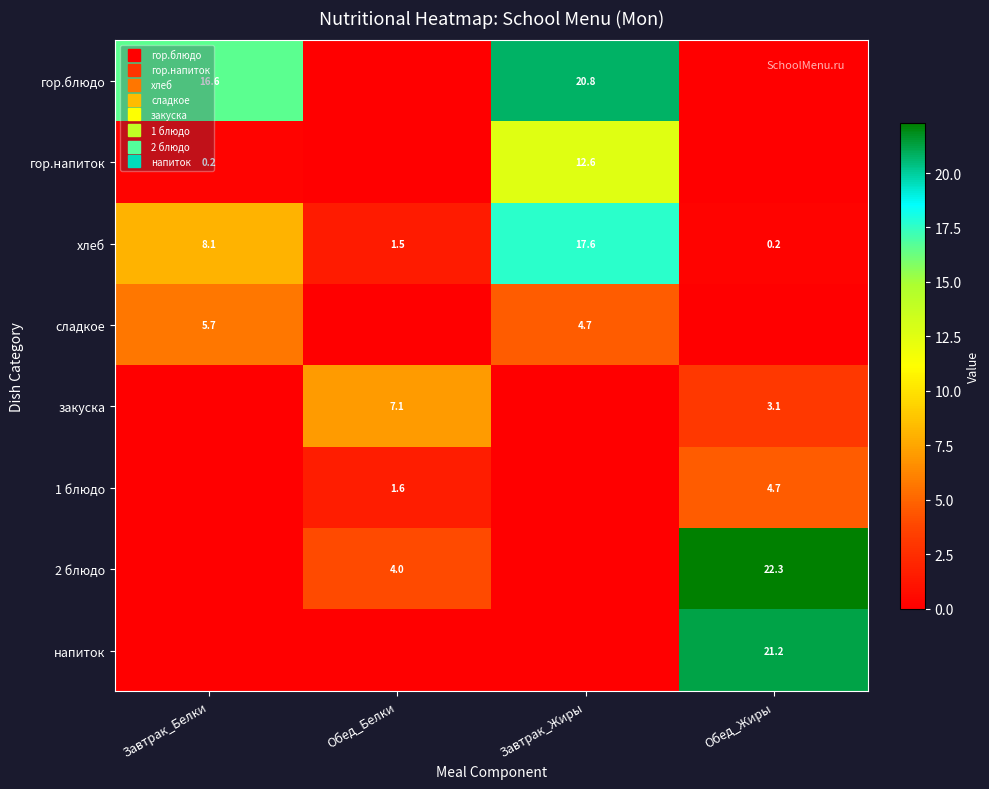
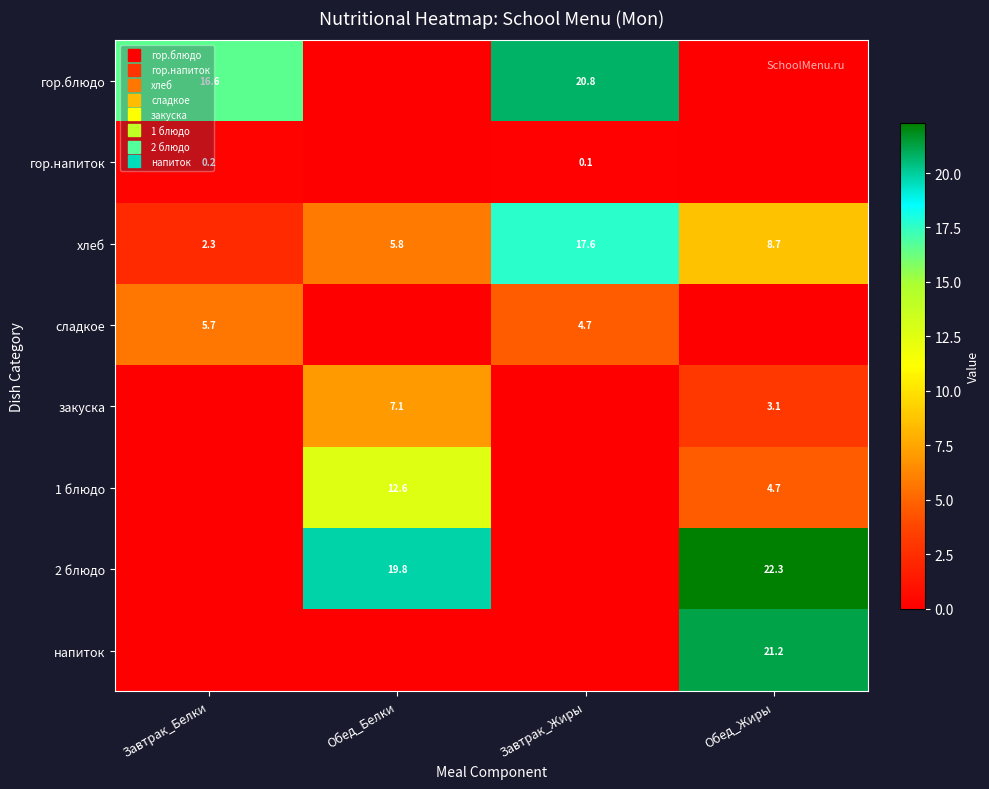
гор.напиток, Завтрак_Жиры: 12.6 -> 0.1
хлеб, Завтрак_Белки: 8.1 -> 2.3
хлеб, Обед_Белки: 1.5 -> 5.8
хлеб, Обед_Жиры: 0.2 -> 8.7
1 блюдо, Обед_Белки: 1.6 -> 12.6
2 блюдо, Обед_Белки: 4.0 -> 19.8
